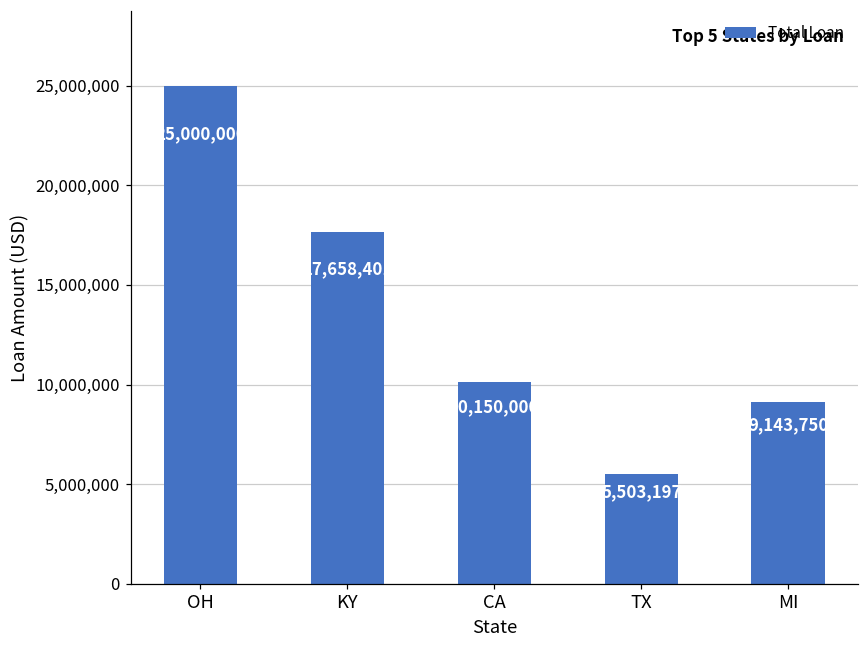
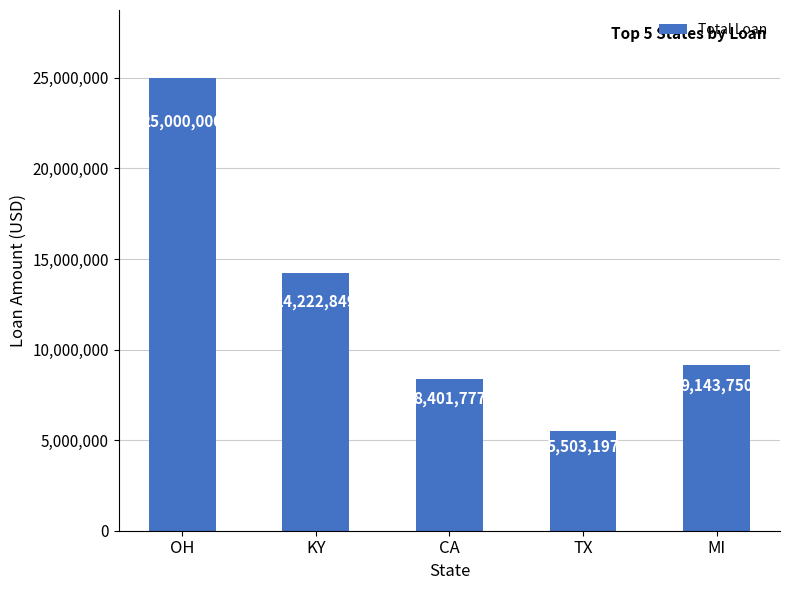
KY: 17,658,401 -> 14,222,849
CA: 10,150,000 -> 8,401,777
